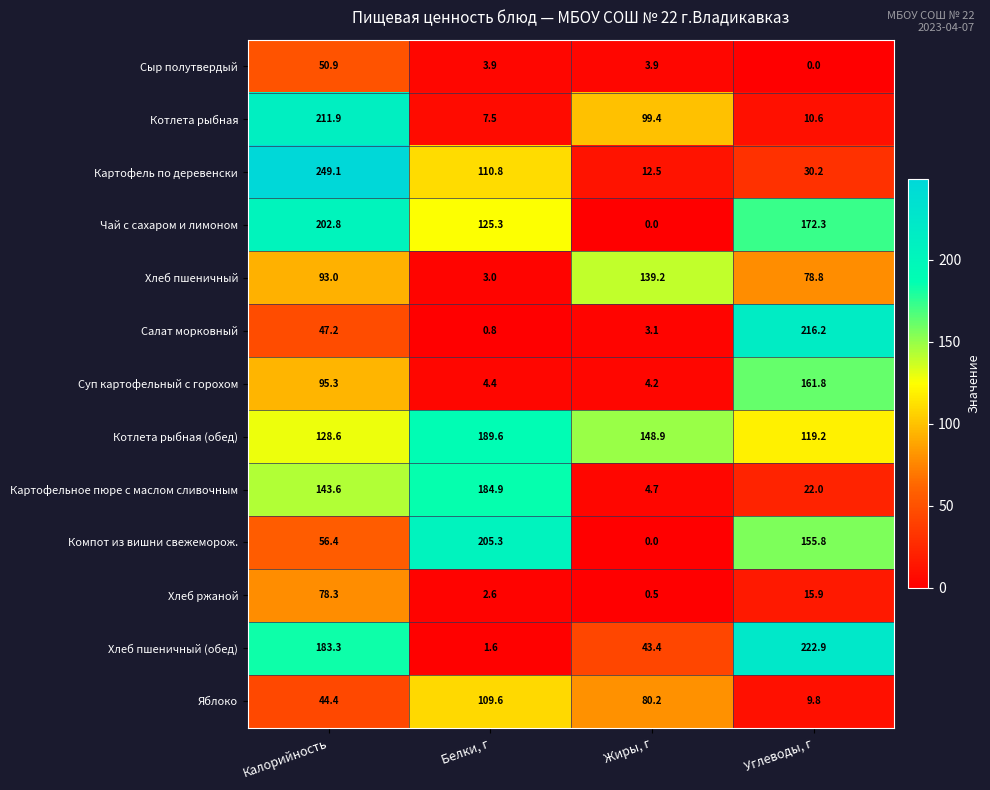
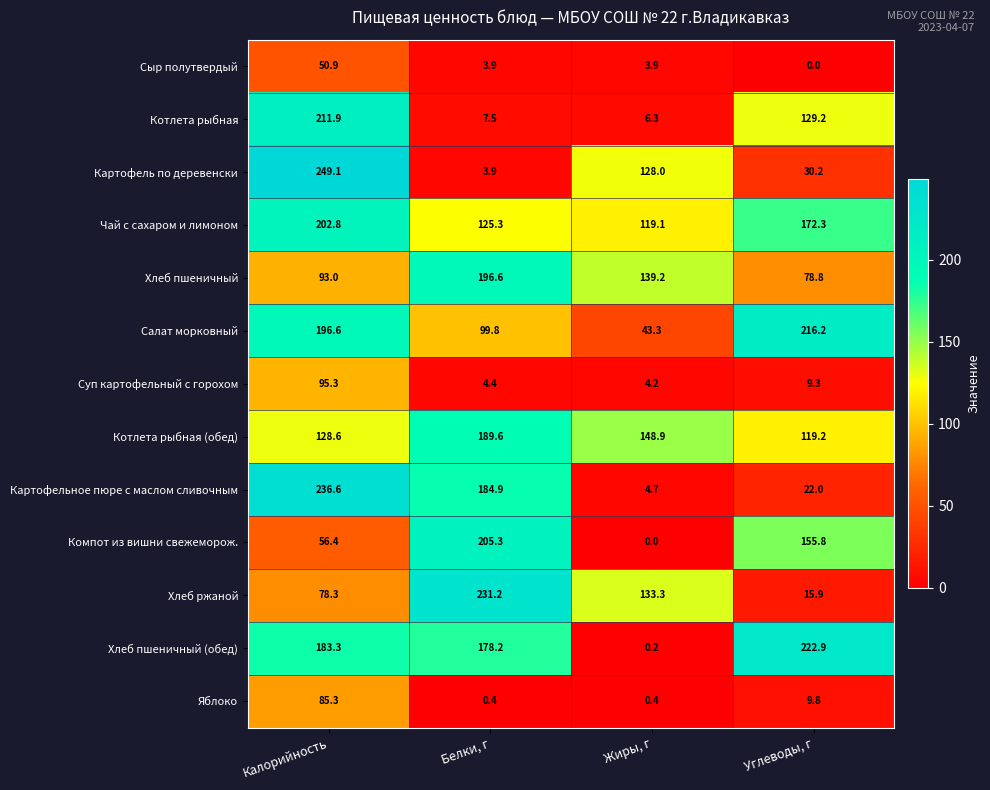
Котлета рыбная, Жиры, г: 99.4 -> 6.3
Котлета рыбная, Углеводы, г: 10.6 -> 129.2
Картофель по деревенски, Белки, г: 110.8 -> 3.9
Картофель по деревенски, Жиры, г: 12.5 -> 128.0
Чай с сахаром и лимоном, Жиры, г: 0.0 -> 119.1
Хлеб пшеничный, Белки, г: 3.0 -> 196.6
Салат морковный, Калорийность: 47.2 -> 196.6
Салат морковный, Белки, г: 0.8 -> 99.8
Салат морковный, Жиры, г: 3.1 -> 43.3
Суп картофельный с горохом, Углеводы, г: 161.8 -> 9.3
Картофельное пюре с маслом сливочным, Калорийность: 143.6 -> 236.6
Хлеб ржаной, Белки, г: 2.6 -> 231.2
Хлеб ржаной, Жиры, г: 0.5 -> 133.3
Хлеб пшеничный (обед), Белки, г: 1.6 -> 178.2
Хлеб пшеничный (обед), Жиры, г: 43.4 -> 0.2
Яблоко, Калорийность: 44.4 -> 85.3
Яблоко, Белки, г: 109.6 -> 0.4
Яблоко, Жиры, г: 80.2 -> 0.4
